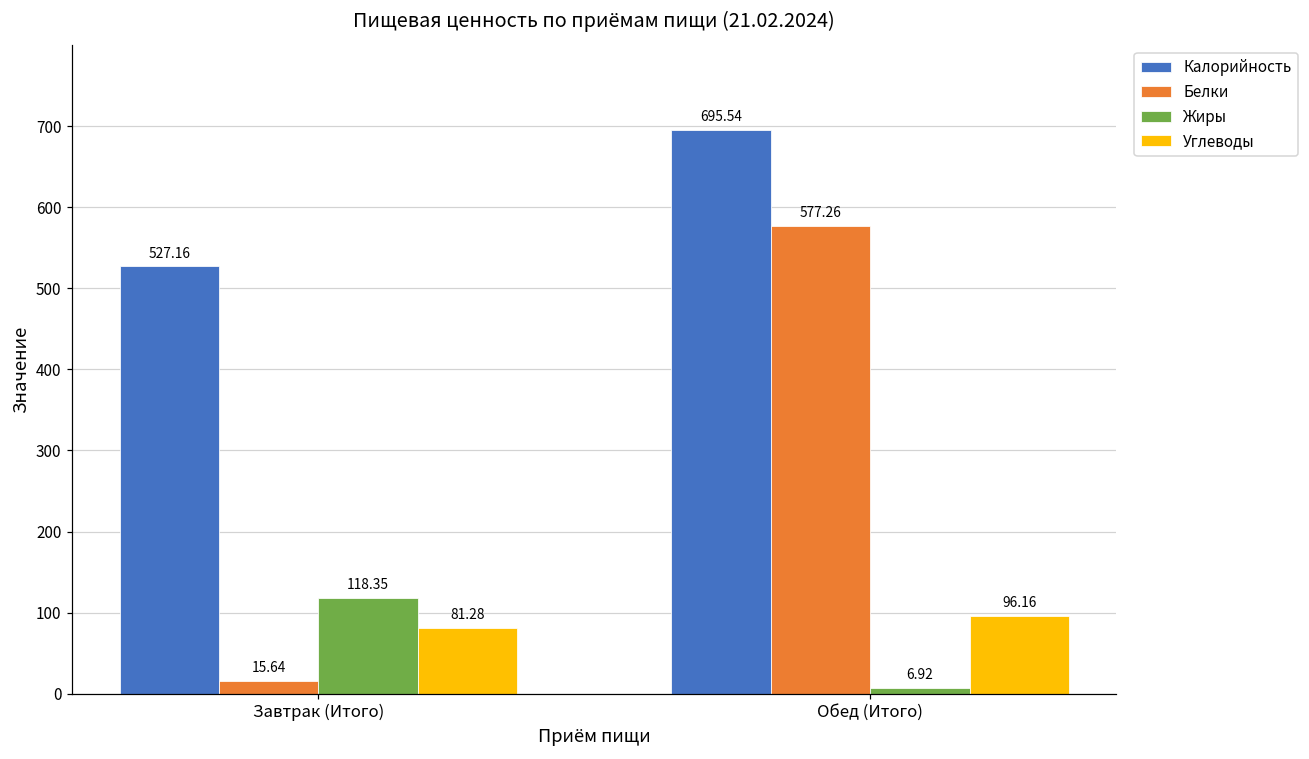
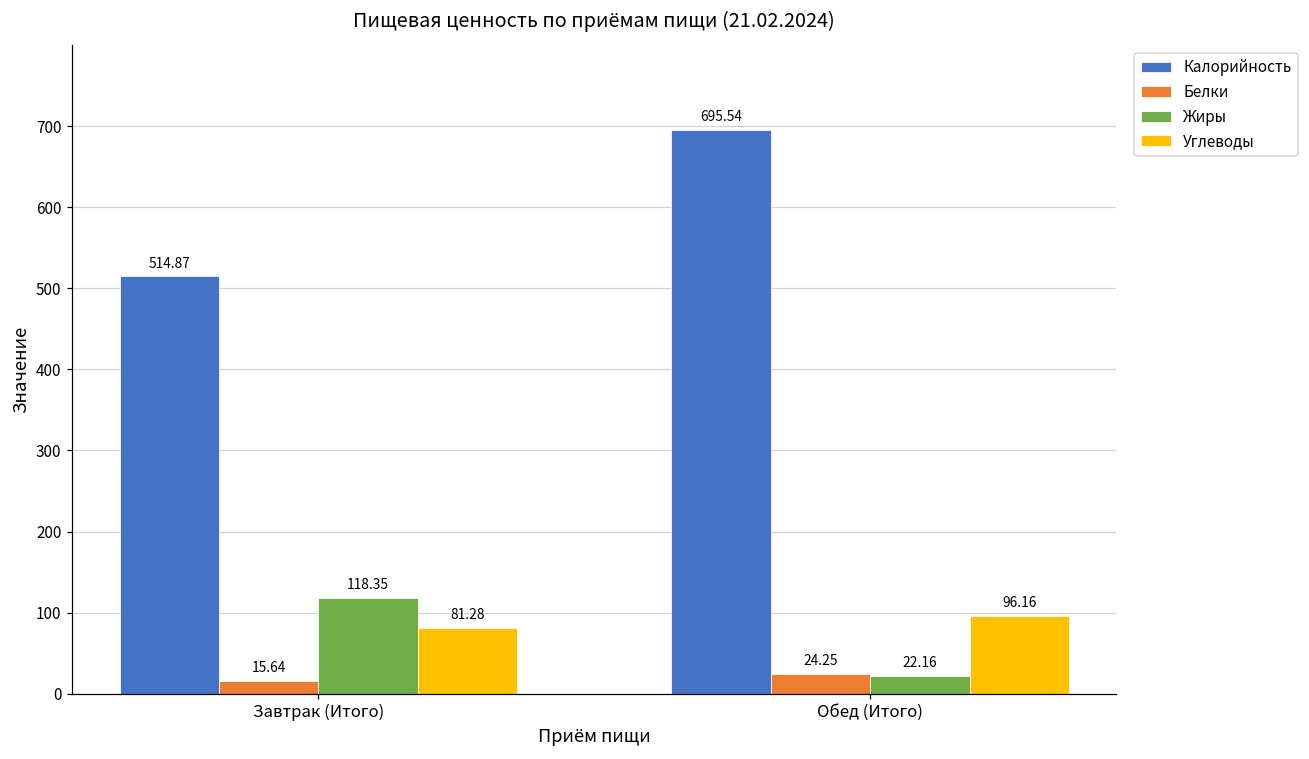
Калорийность, Завтрак (Итого): 527.16 -> 514.87
Белки, Обед (Итого): 577.26 -> 24.25
Жиры, Обед (Итого): 6.92 -> 22.16
